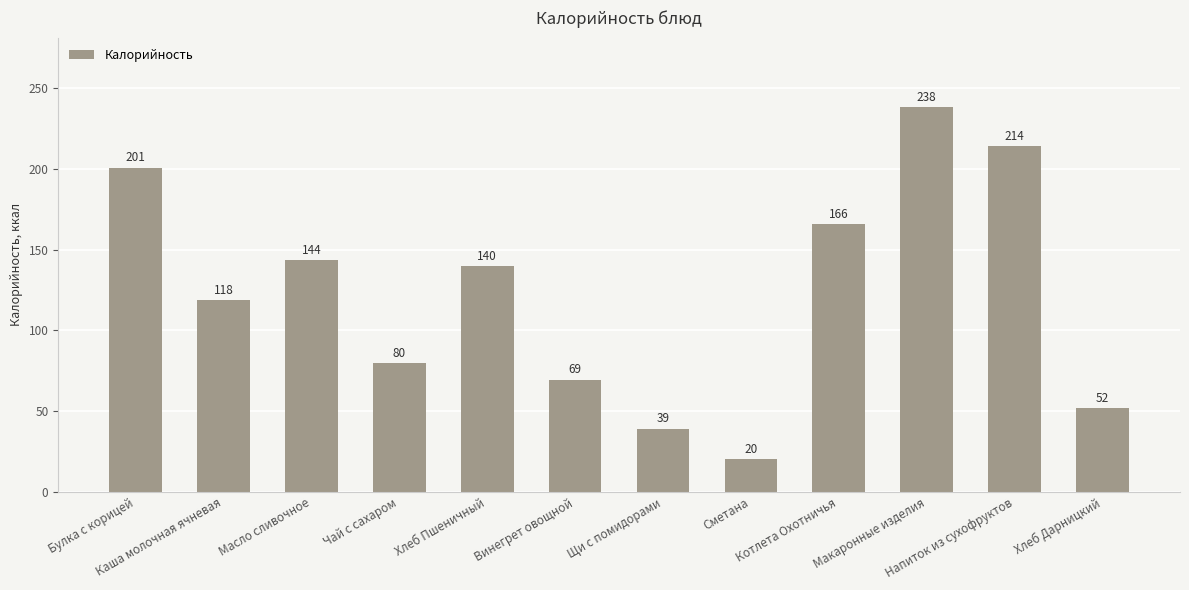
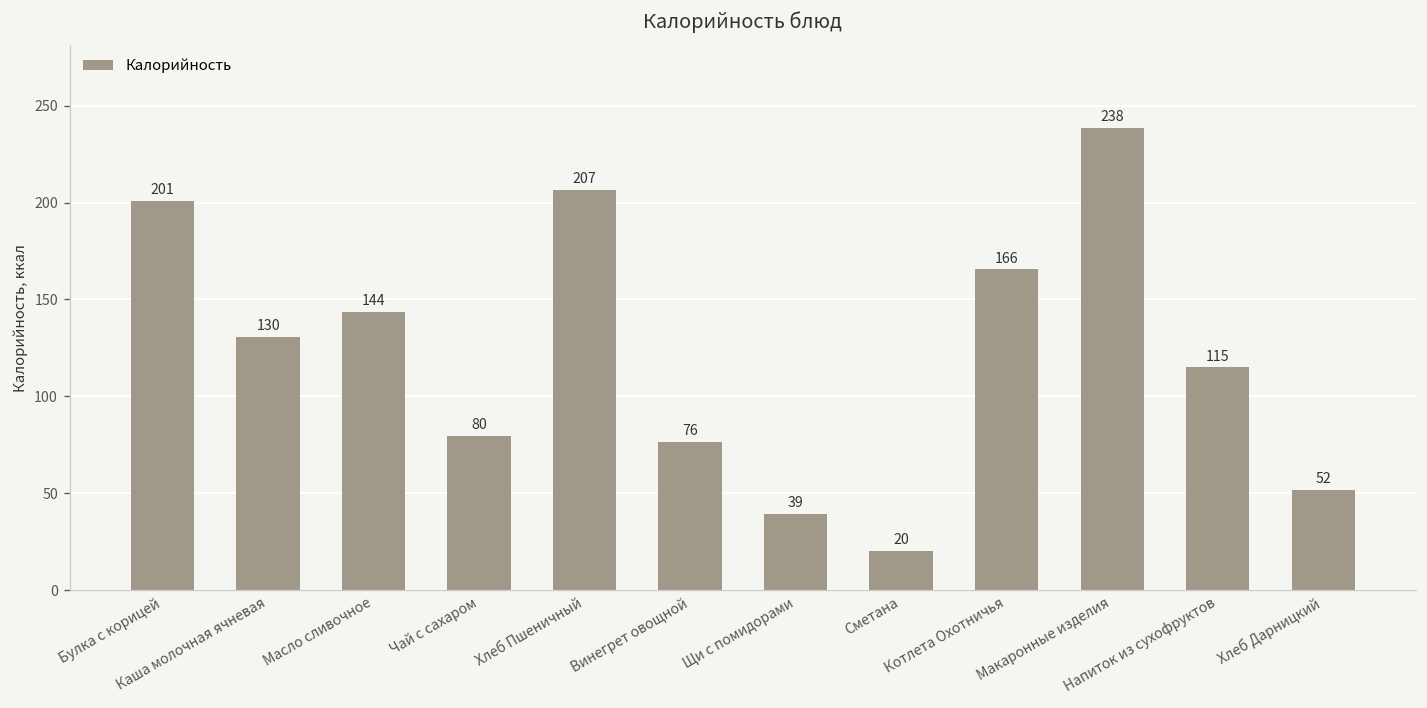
Каша молочная ячневая: 118 -> 130
Хлеб Пшеничный: 140 -> 207
Винегрет овощной: 69 -> 76
Напиток из сухофруктов: 214 -> 115
